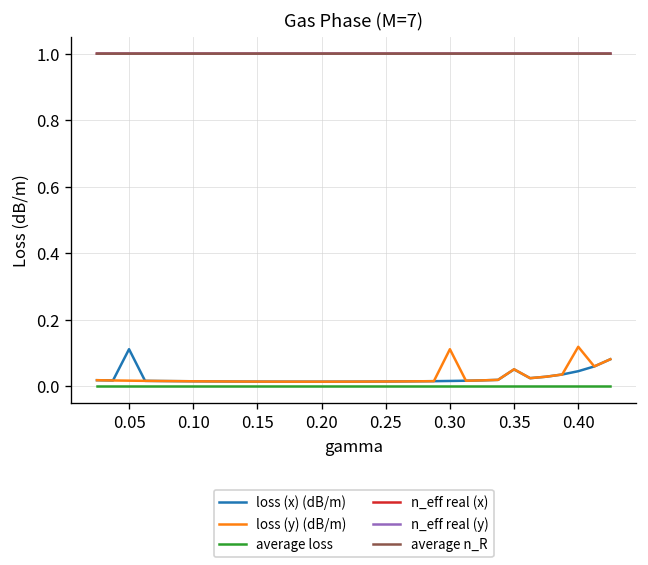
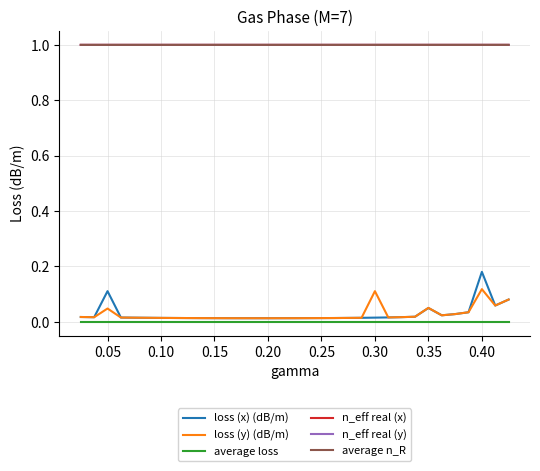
loss (y) (dB/m), 0.05: 0.02 -> 0.05
loss (x) (dB/m), 0.40: 0.04 -> 0.18
